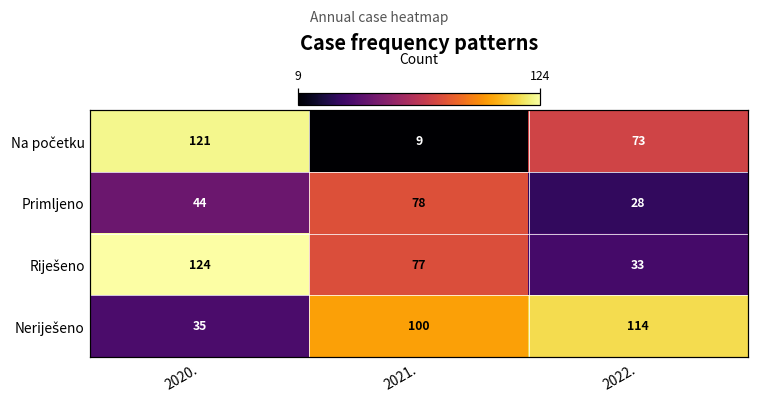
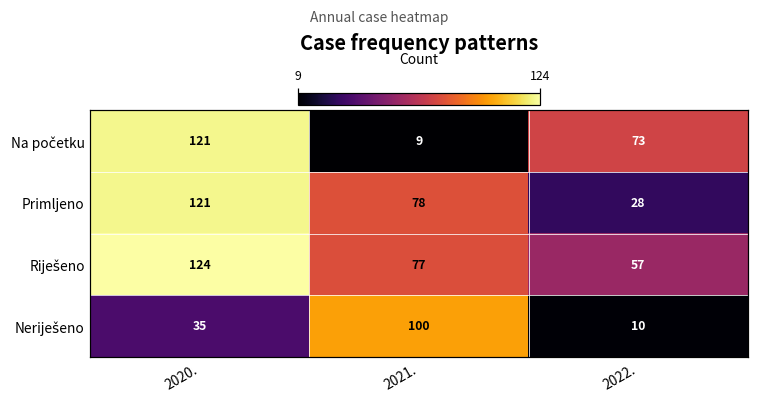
Primljeno, 2020.: 44 -> 121
Riješeno, 2022.: 33 -> 57
Neriješeno, 2022.: 114 -> 10
